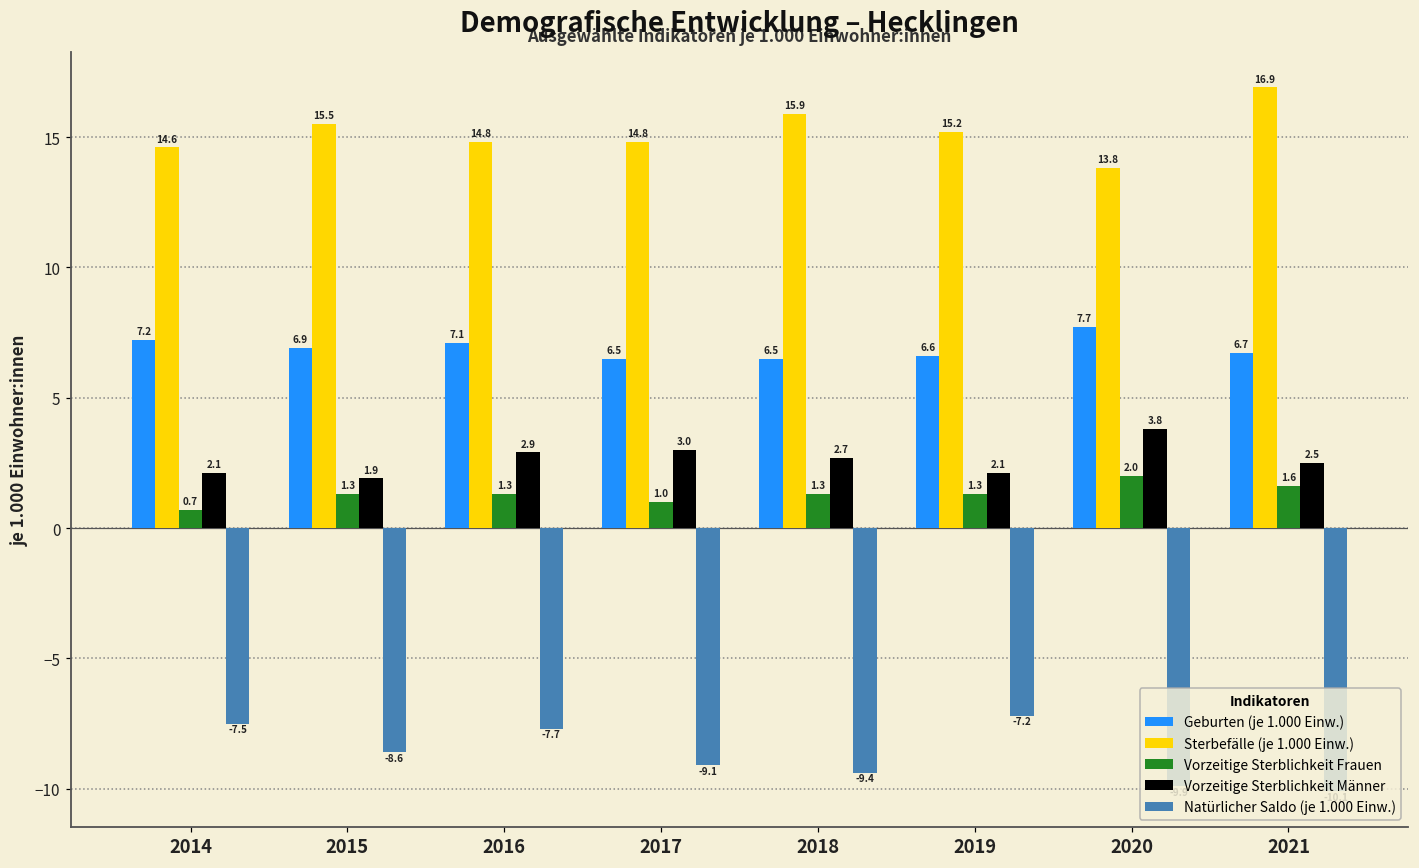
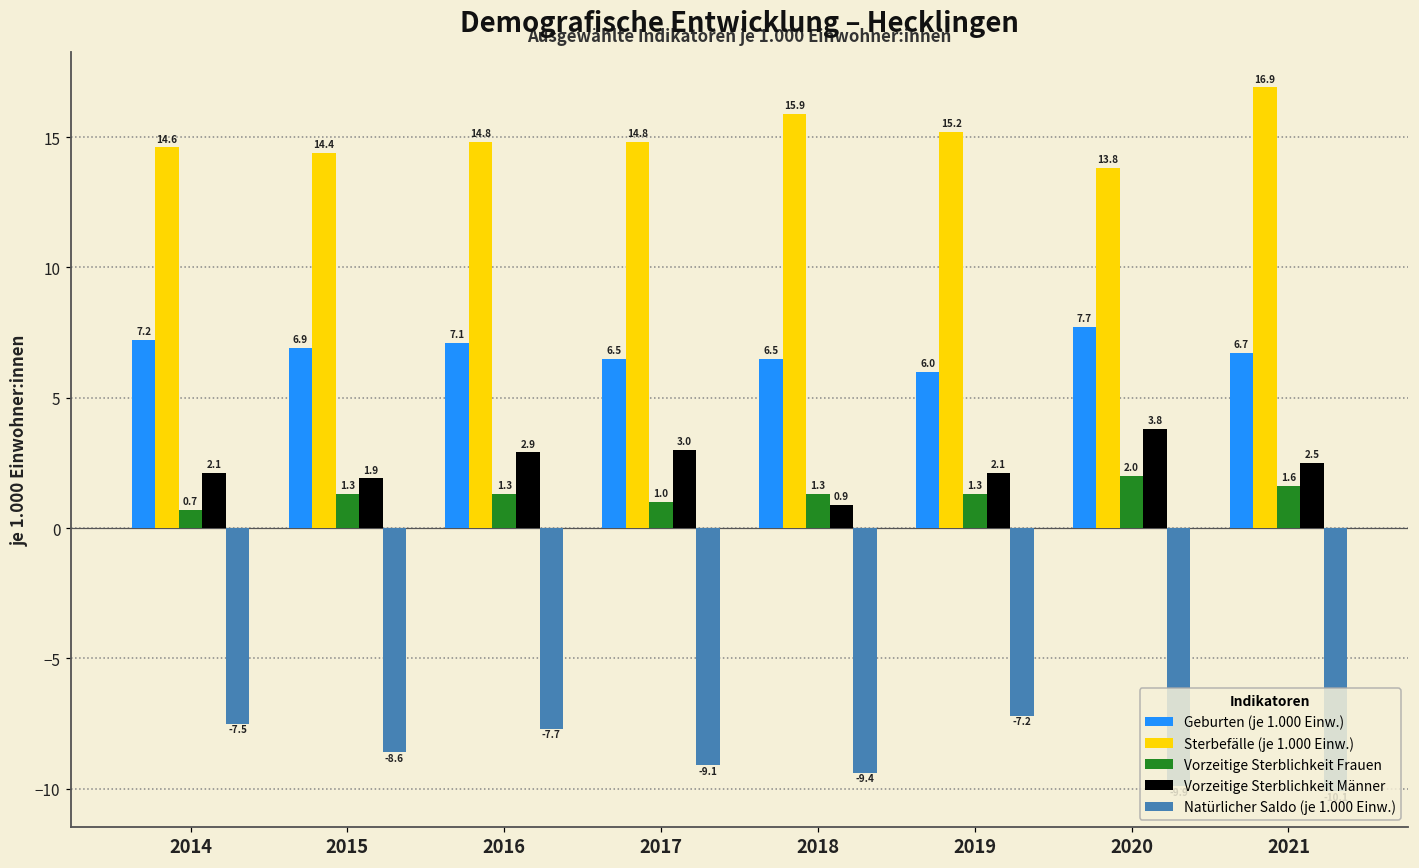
Sterbefälle (je 1.000 Einw.), 2015: 15.5 -> 14.4
Vorzeitige Sterblichkeit Männer, 2018: 2.7 -> 0.9
Geburten (je 1.000 Einw.), 2019: 6.6 -> 6.0
